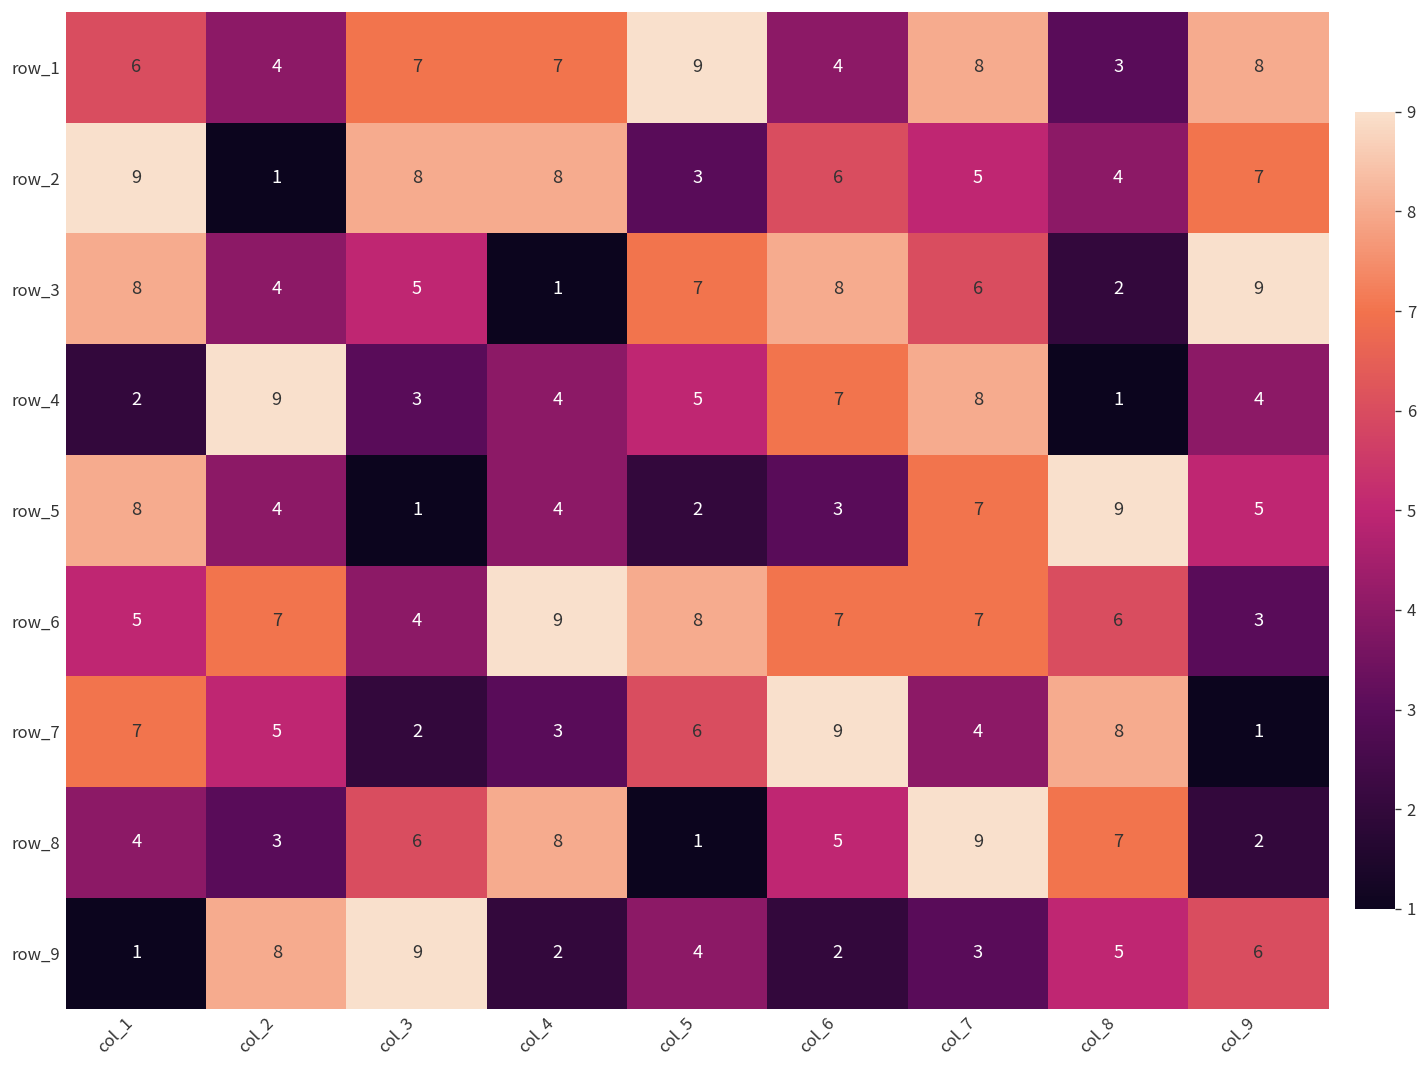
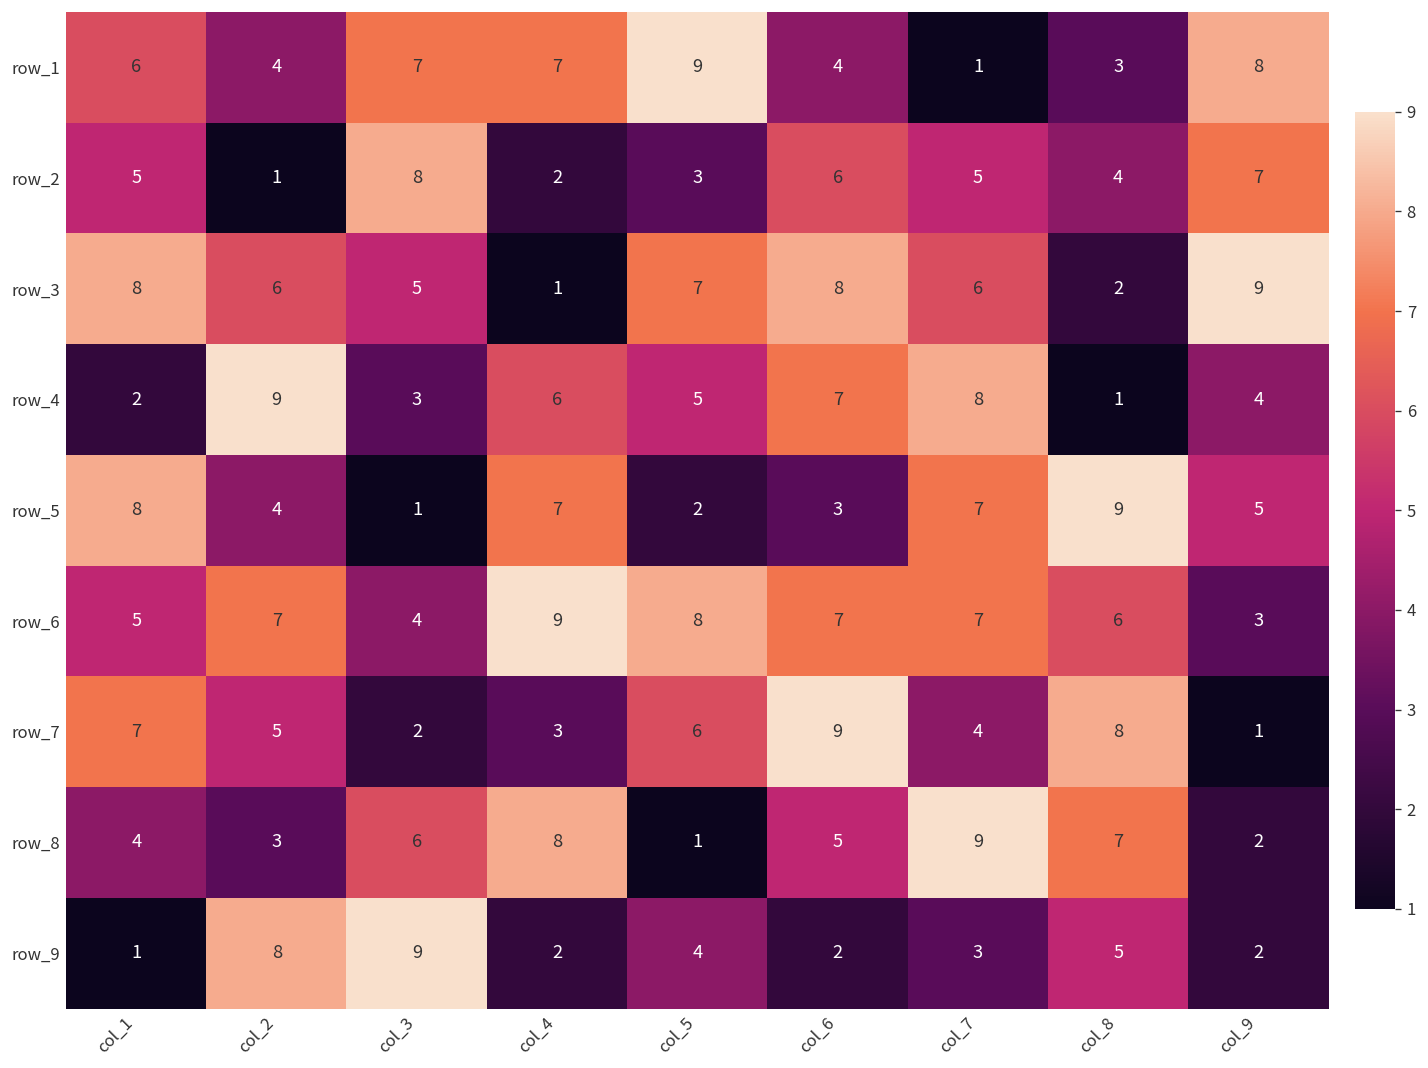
row_1, col_7: 8 -> 1
row_2, col_1: 9 -> 5
row_2, col_4: 8 -> 2
row_3, col_2: 4 -> 6
row_4, col_4: 4 -> 6
row_5, col_4: 4 -> 7
row_9, col_9: 6 -> 2
